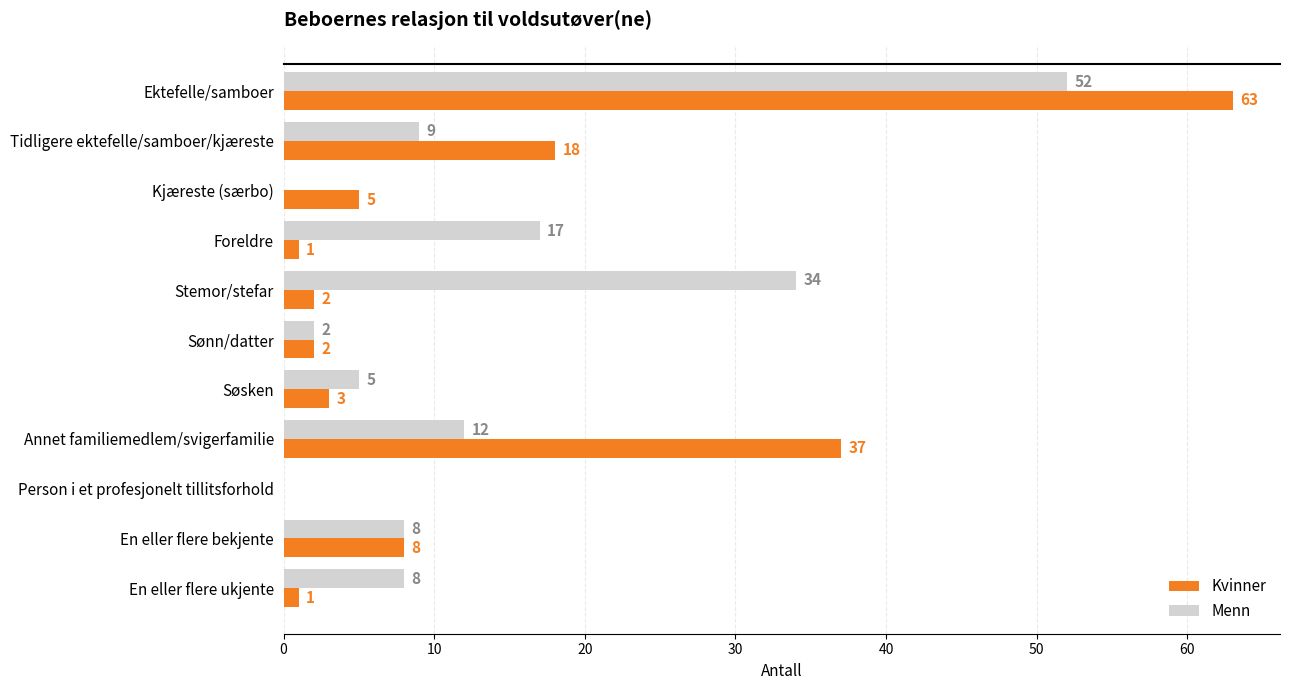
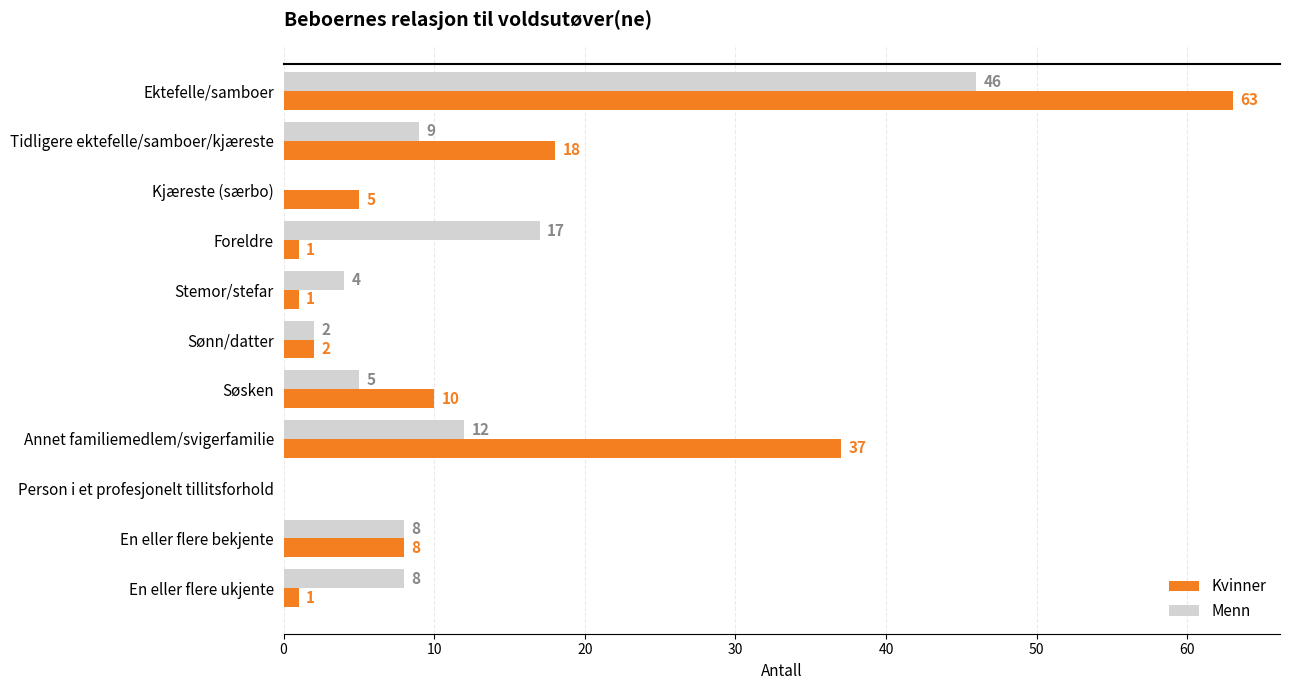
Menn, Ektefelle/samboer: 52 -> 46
Menn, Stemor/stefar: 34 -> 4
Kvinner, Stemor/stefar: 2 -> 1
Kvinner, Søsken: 3 -> 10
